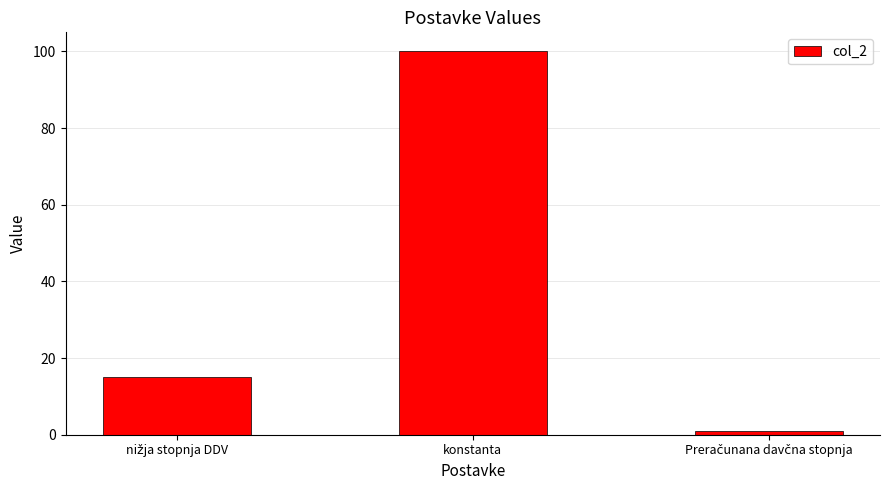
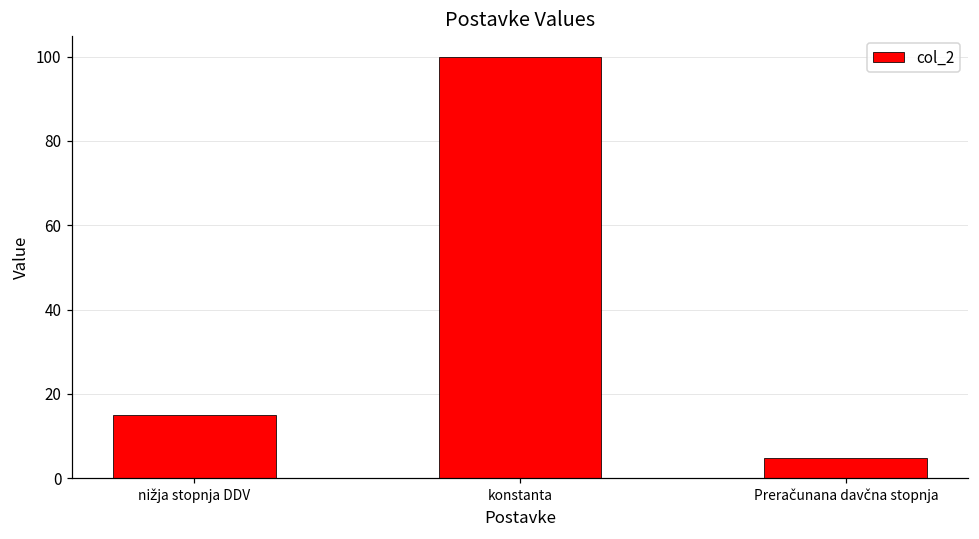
Preračunana davčna stopnja: 1 -> 5
